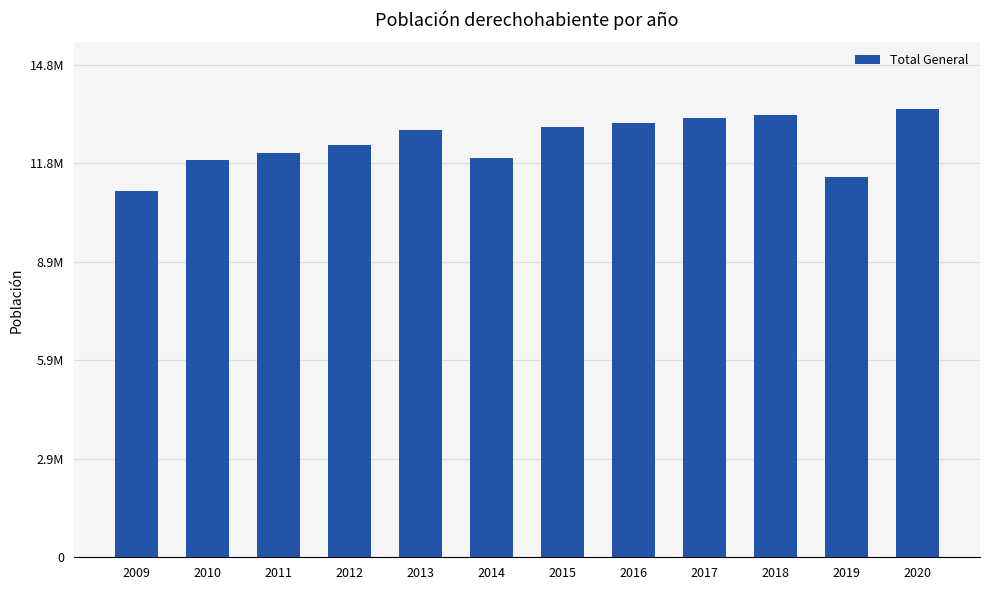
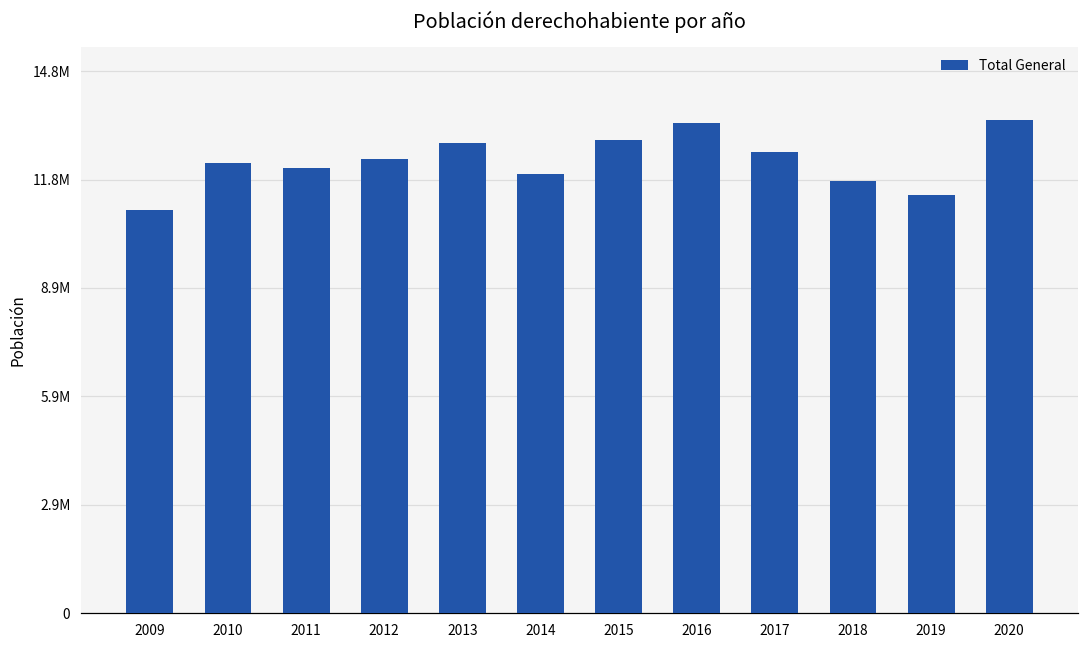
2010: 12000000 -> 12400000
2016: 13100000 -> 13500000
2017: 13300000 -> 12700000
2018: 13300000 -> 11800000
